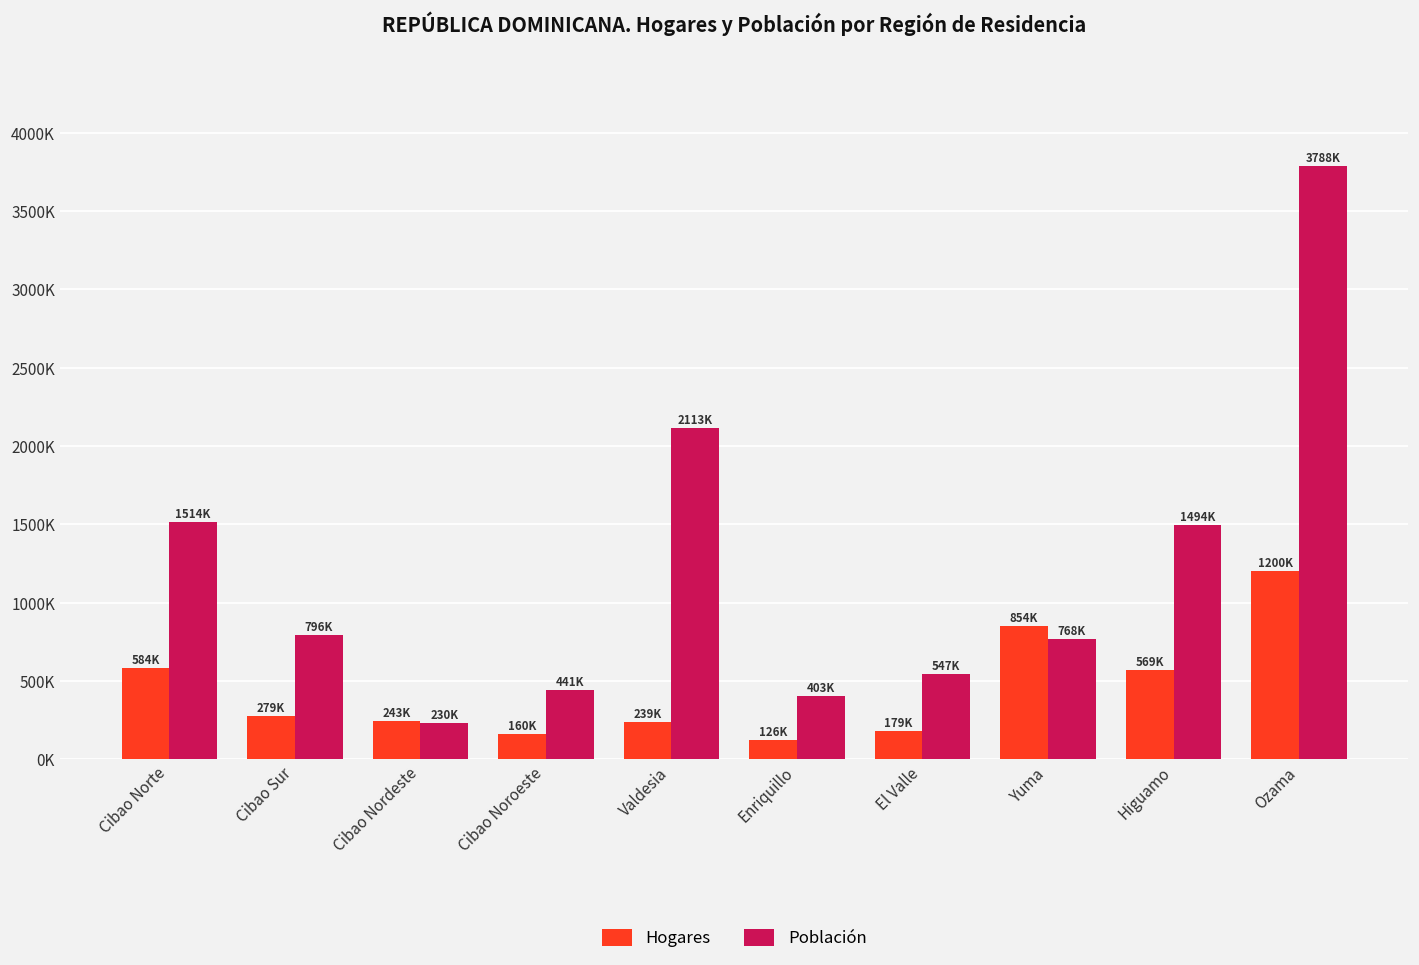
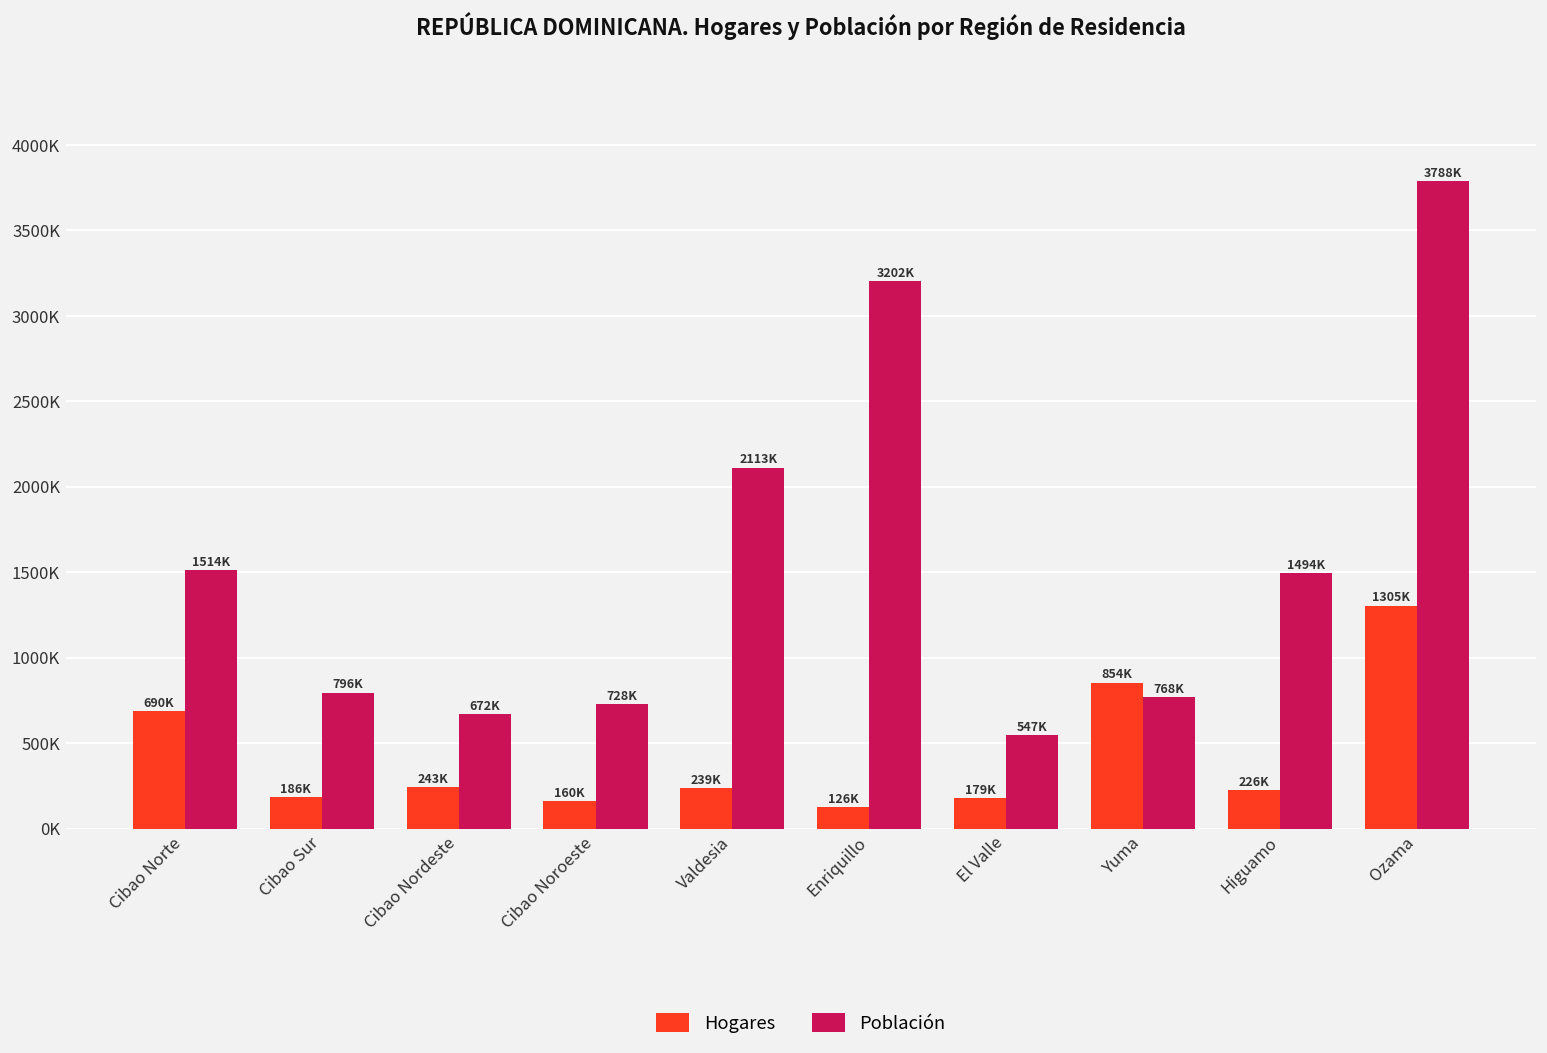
Hogares, Cibao Norte: 584K -> 690K
Hogares, Cibao Sur: 279K -> 186K
Población, Cibao Nordeste: 230K -> 672K
Población, Cibao Noroeste: 441K -> 728K
Población, Enriquillo: 403K -> 3202K
Hogares, Higuamo: 569K -> 226K
Hogares, Ozama: 1200K -> 1305K
